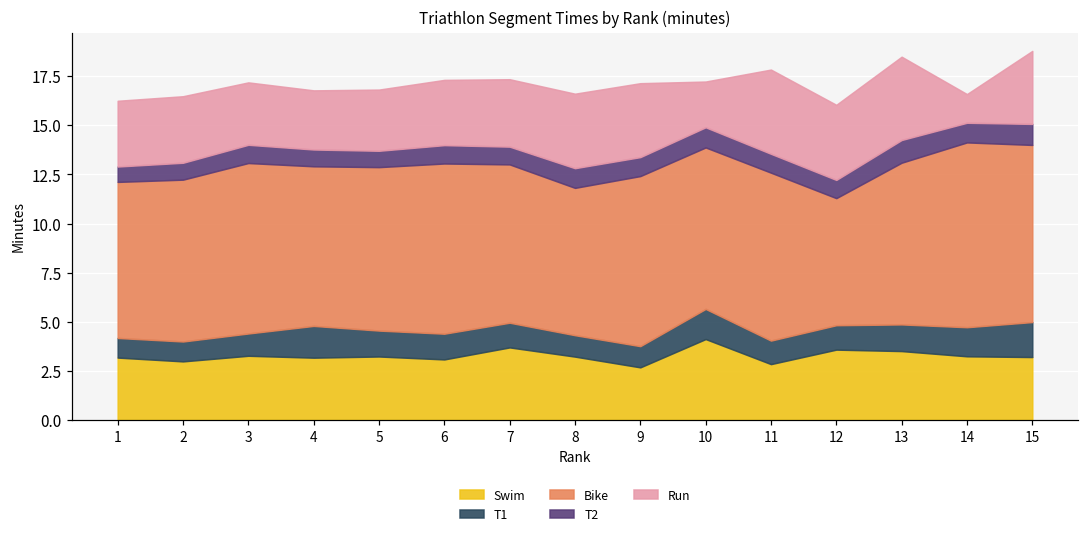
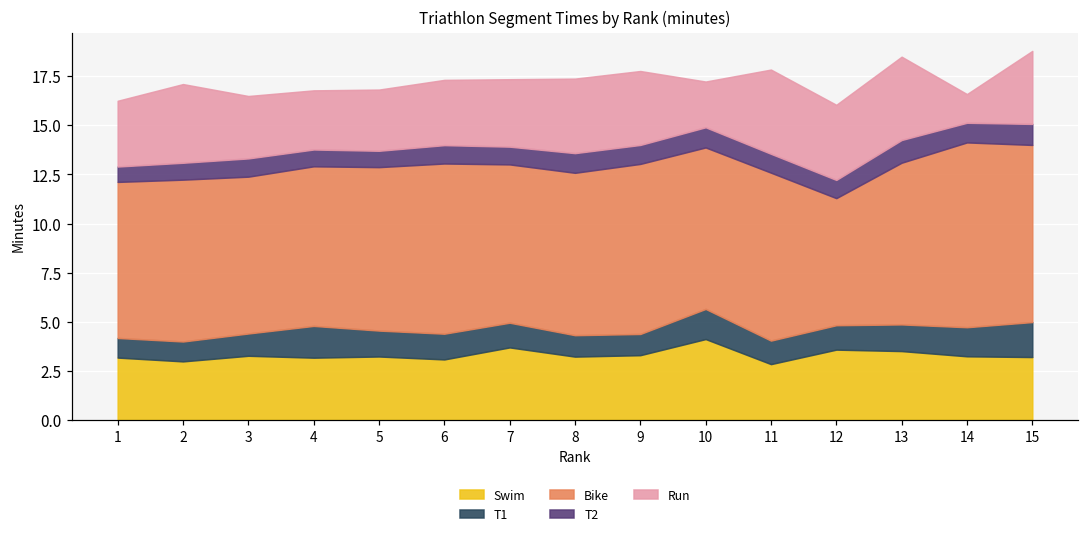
Run, 2: 3.4 -> 4.0
Bike, 3: 8.7 -> 8.0
Bike, 8: 7.5 -> 8.3
Swim, 9: 2.7 -> 3.3
